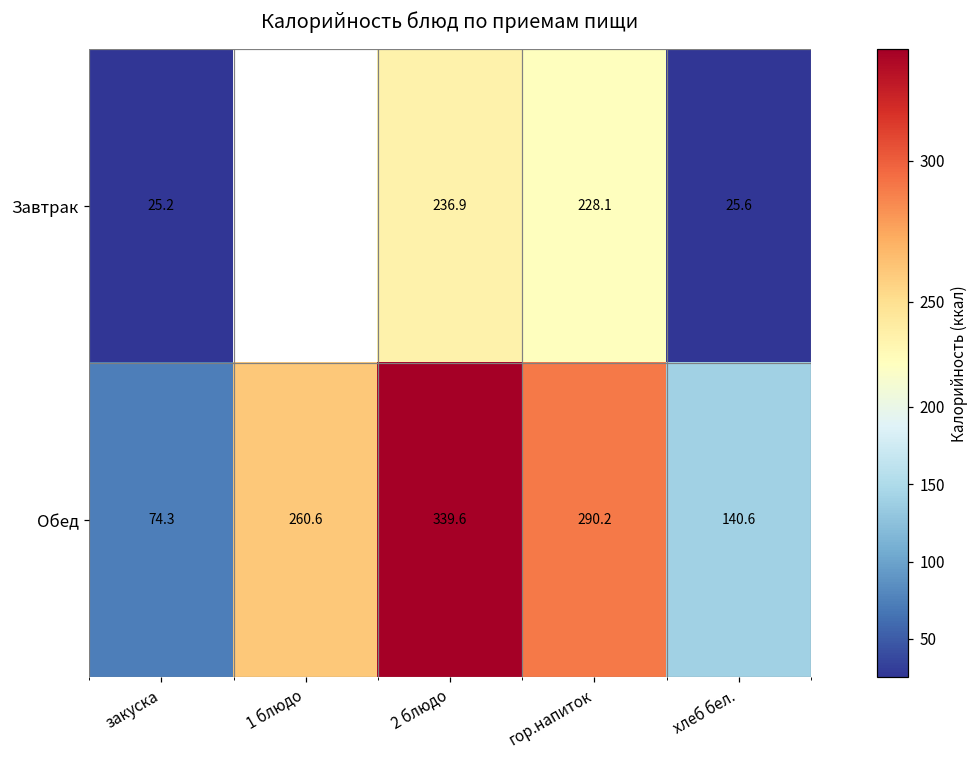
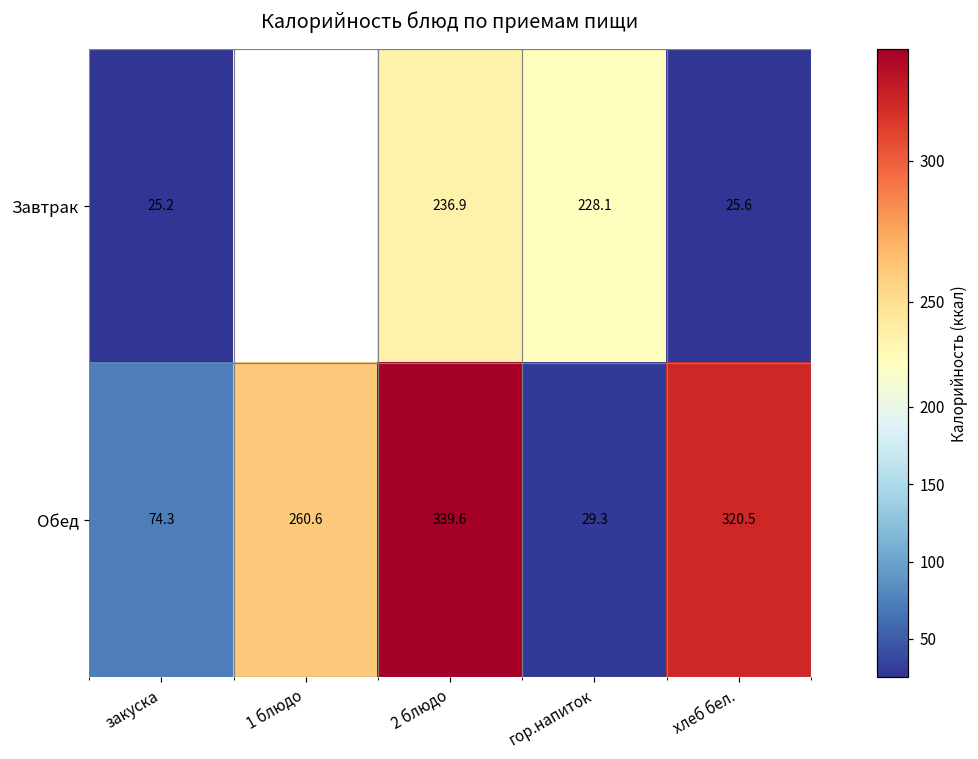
Обед, гор.напиток: 290.2 -> 29.3
Обед, хлеб бел.: 140.6 -> 320.5
